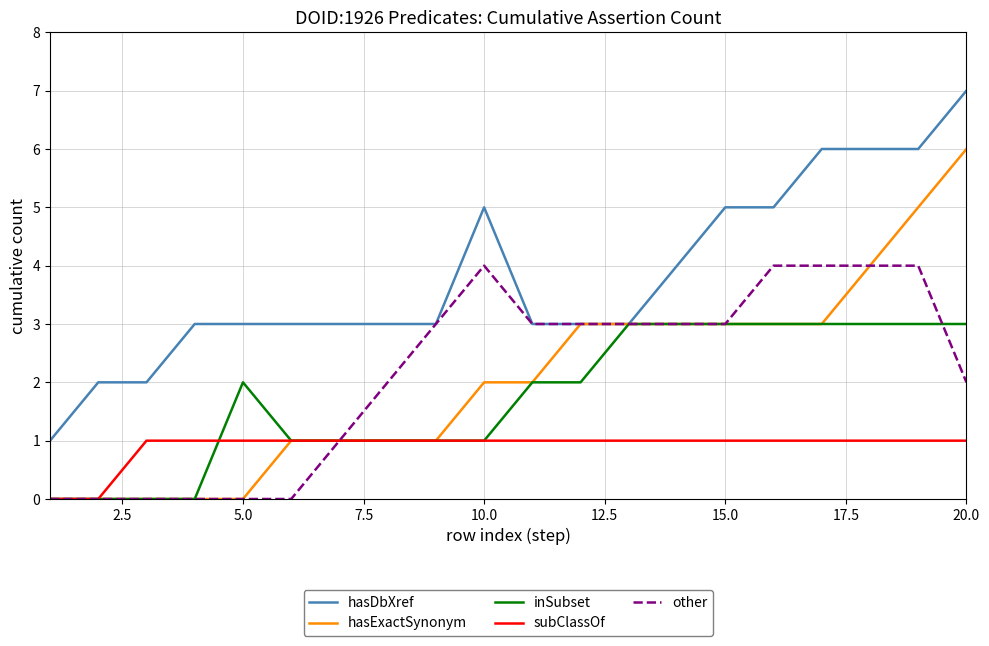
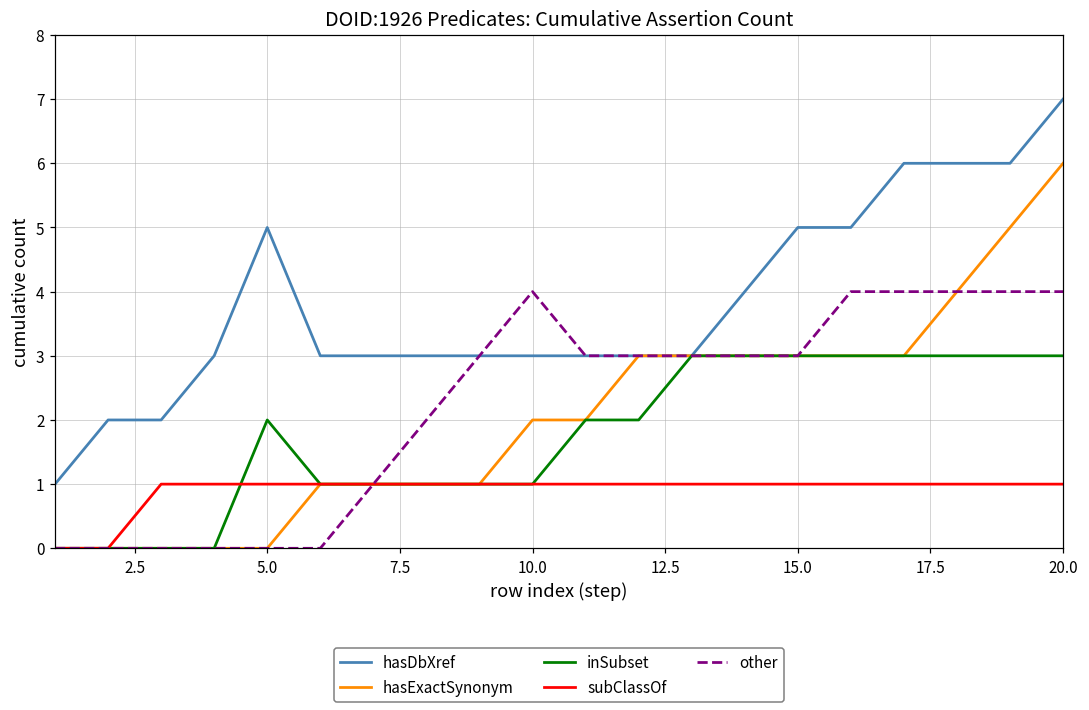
hasDbXref, 5.0: 3 -> 5
hasDbXref, 10.0: 5 -> 3
other, 20.0: 2 -> 4
